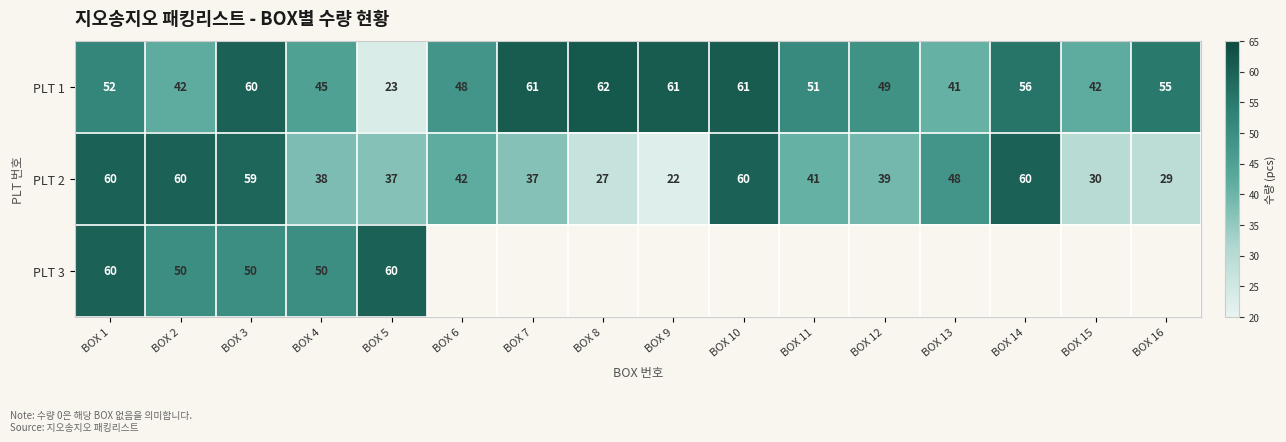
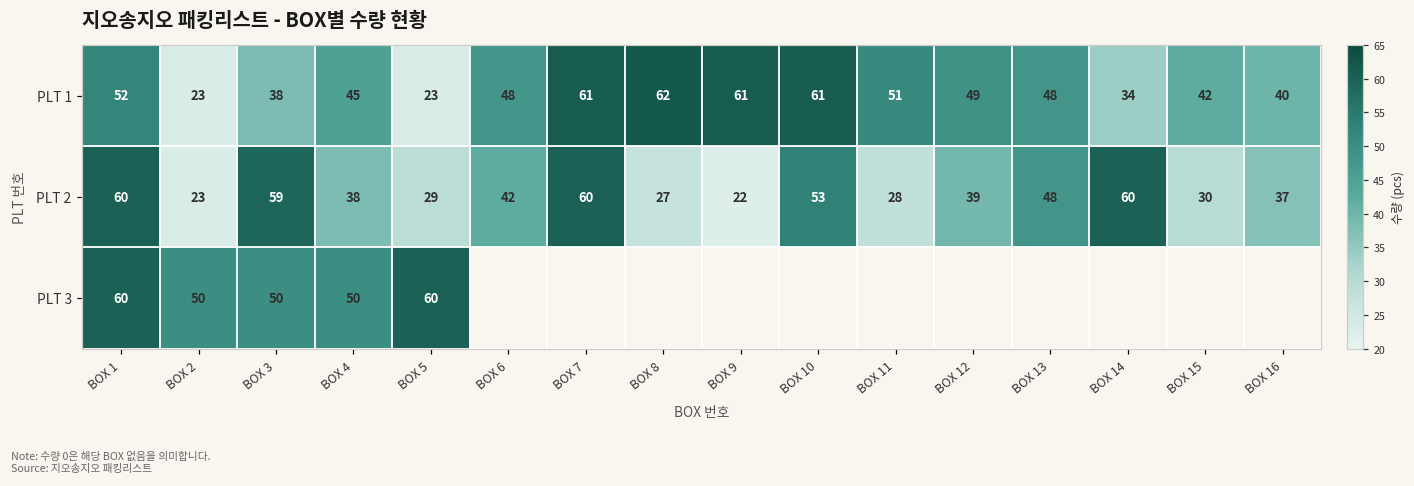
PLT 1, BOX 2: 42 -> 23
PLT 1, BOX 3: 60 -> 38
PLT 1, BOX 13: 41 -> 48
PLT 1, BOX 14: 56 -> 34
PLT 1, BOX 16: 55 -> 40
PLT 2, BOX 2: 60 -> 23
PLT 2, BOX 5: 37 -> 29
PLT 2, BOX 7: 37 -> 60
PLT 2, BOX 10: 60 -> 53
PLT 2, BOX 11: 41 -> 28
PLT 2, BOX 16: 29 -> 37
